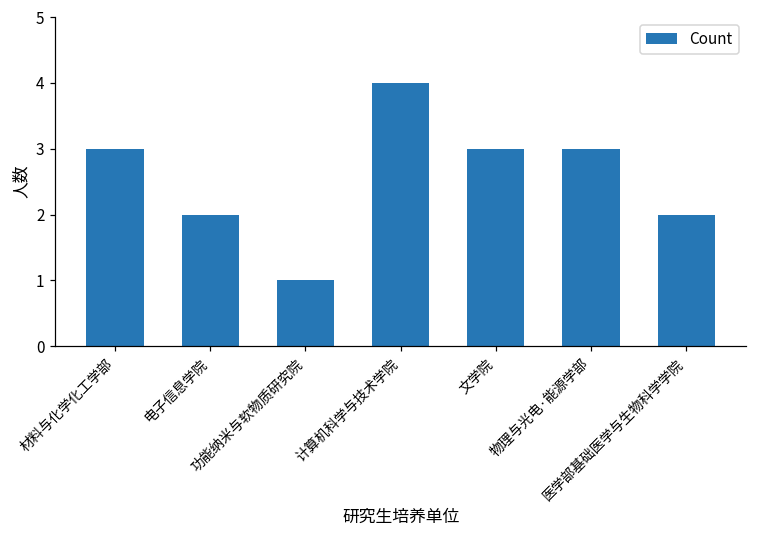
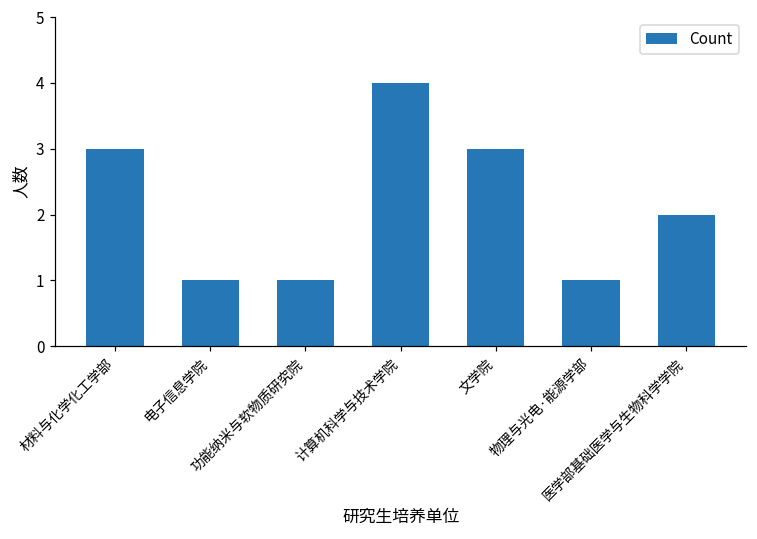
电子信息学院: 2 -> 1
物理与光电·能源学部: 3 -> 1
